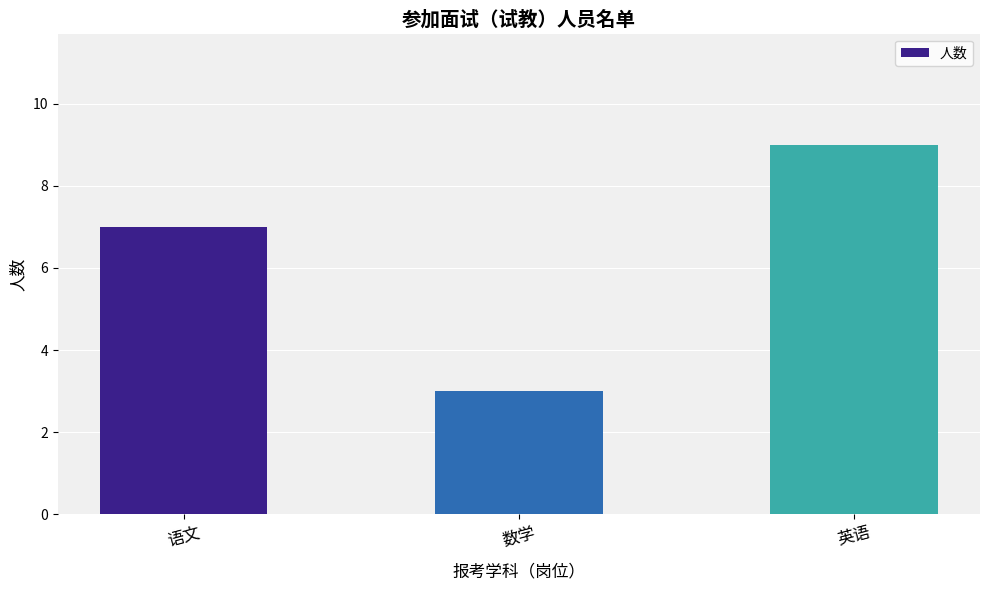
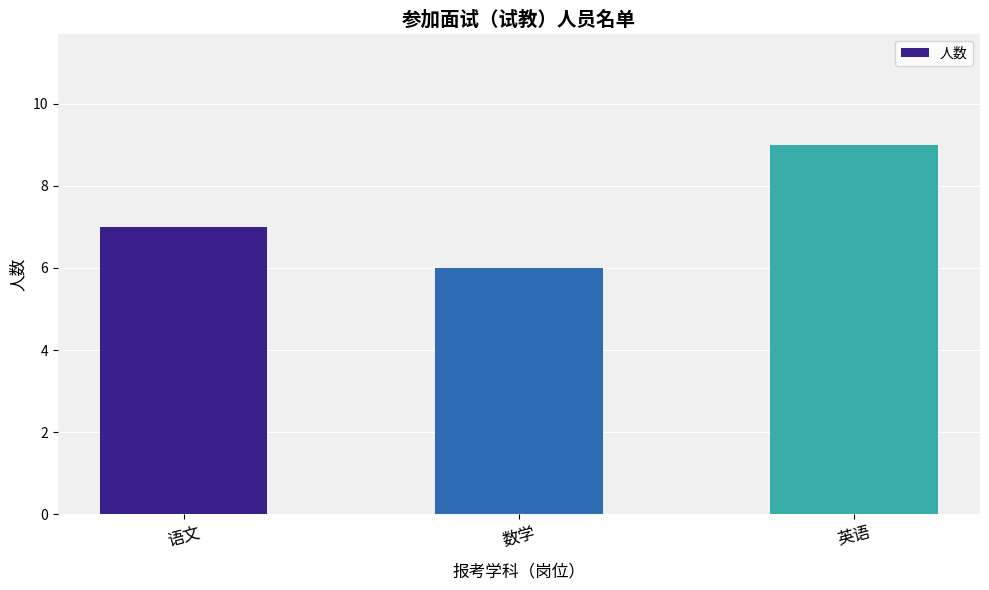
数学: 3 -> 6
